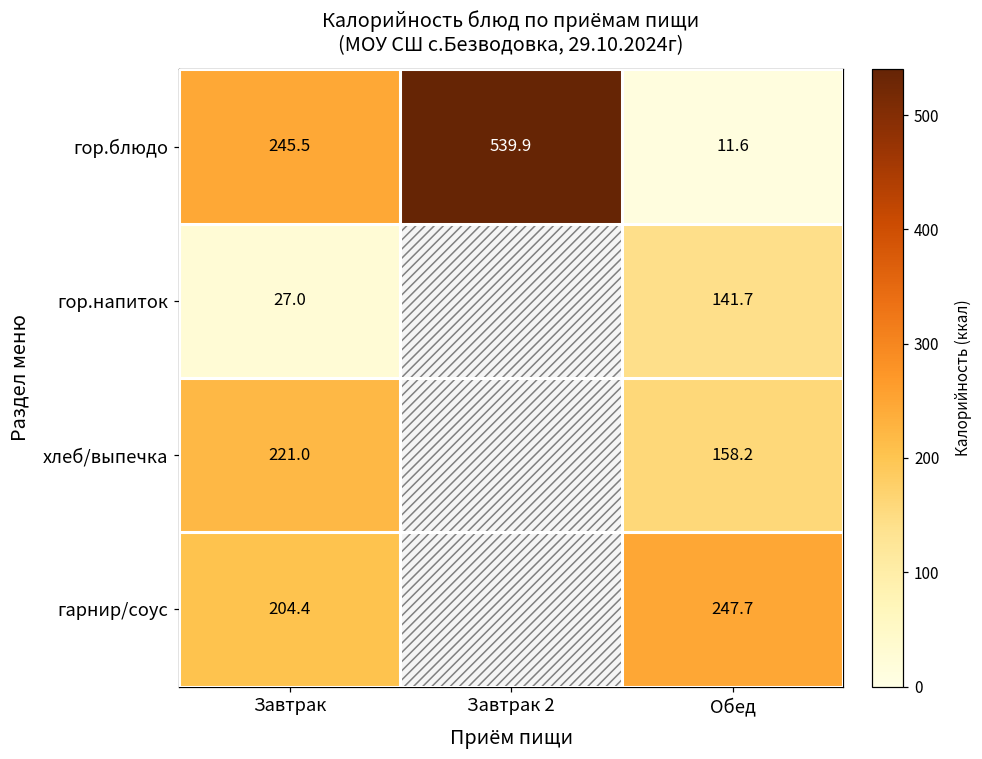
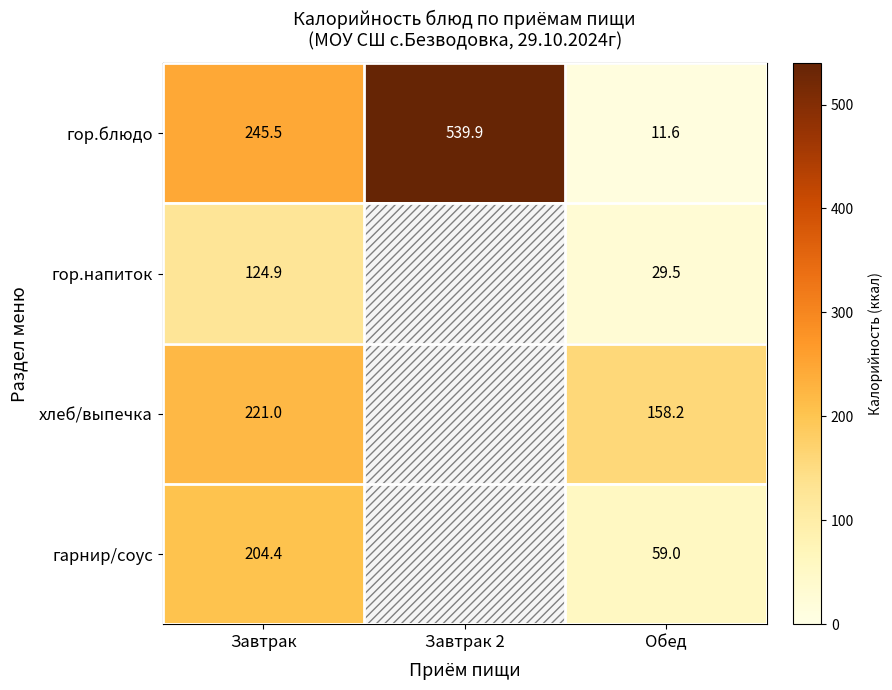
гор.напиток, Завтрак: 27.0 -> 124.9
гор.напиток, Обед: 141.7 -> 29.5
гарнир/соус, Обед: 247.7 -> 59.0
